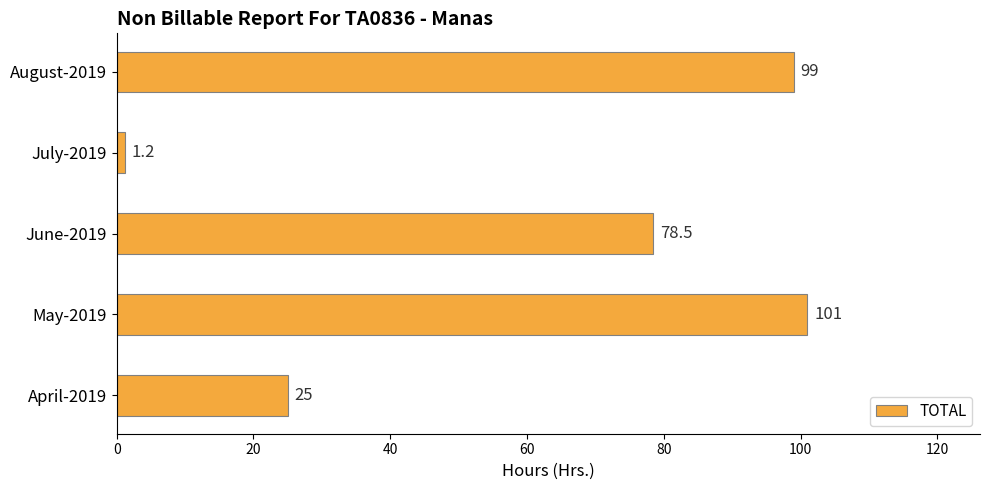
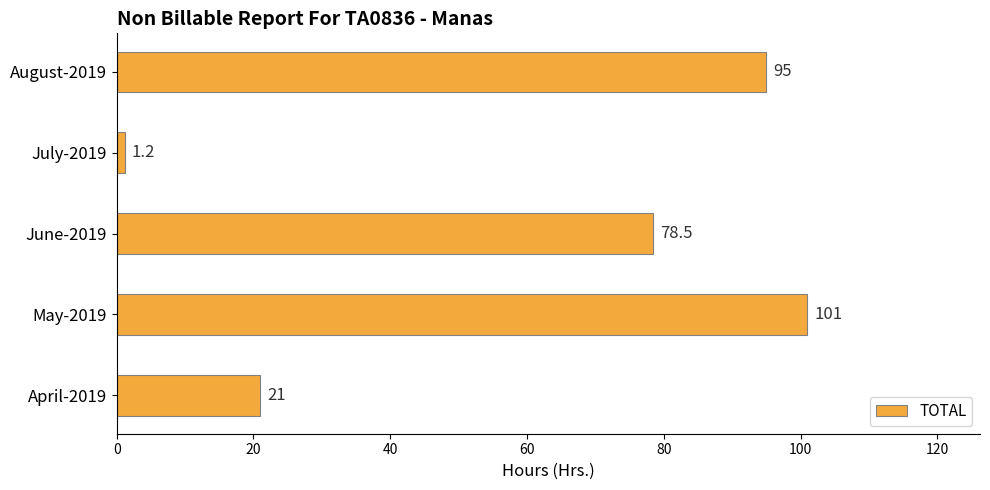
August-2019: 99 -> 95
April-2019: 25 -> 21
